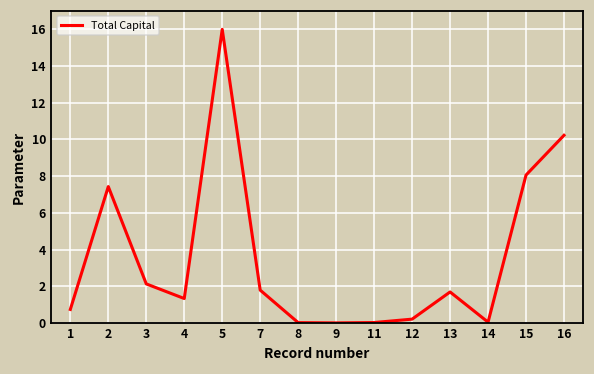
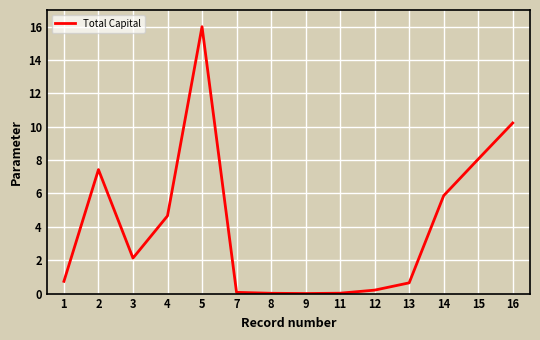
4: 1.3 -> 4.7
7: 1.8 -> 0.1
13: 1.7 -> 0.6
14: 0.0 -> 5.9
